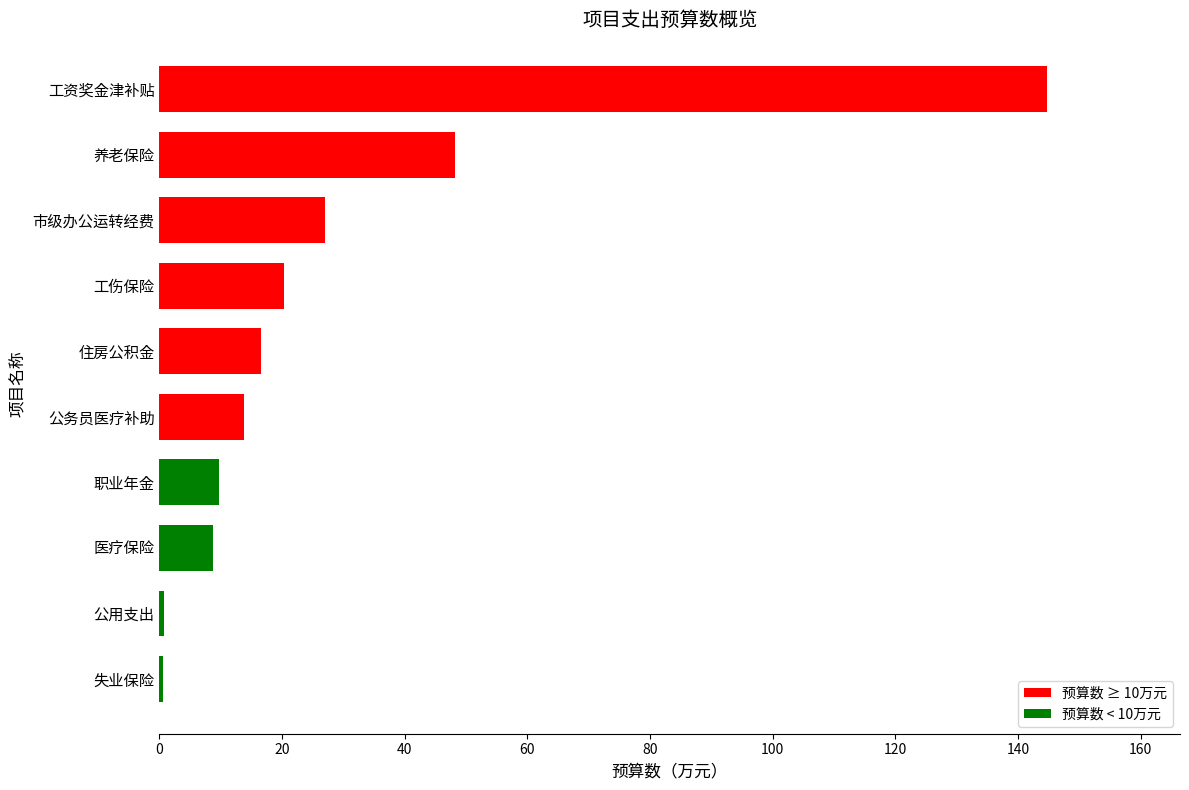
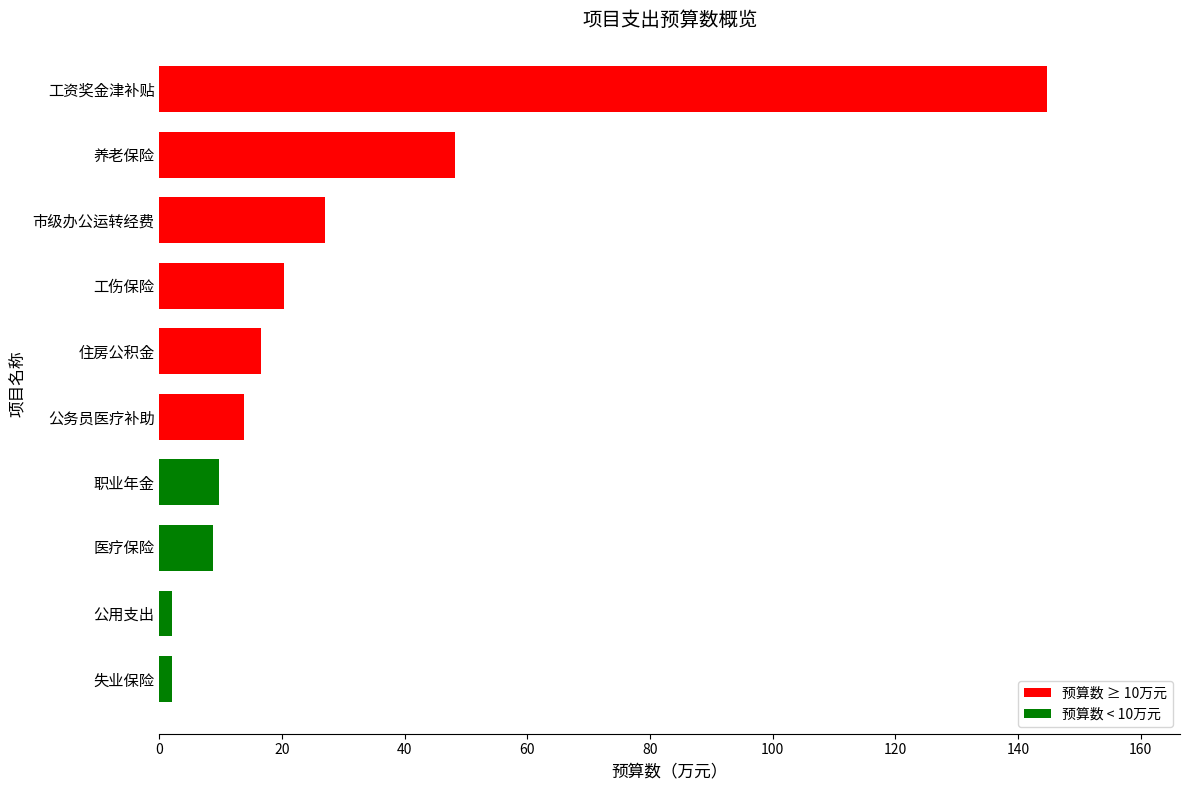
公用支出: 1 -> 2
失业保险: 1 -> 2
